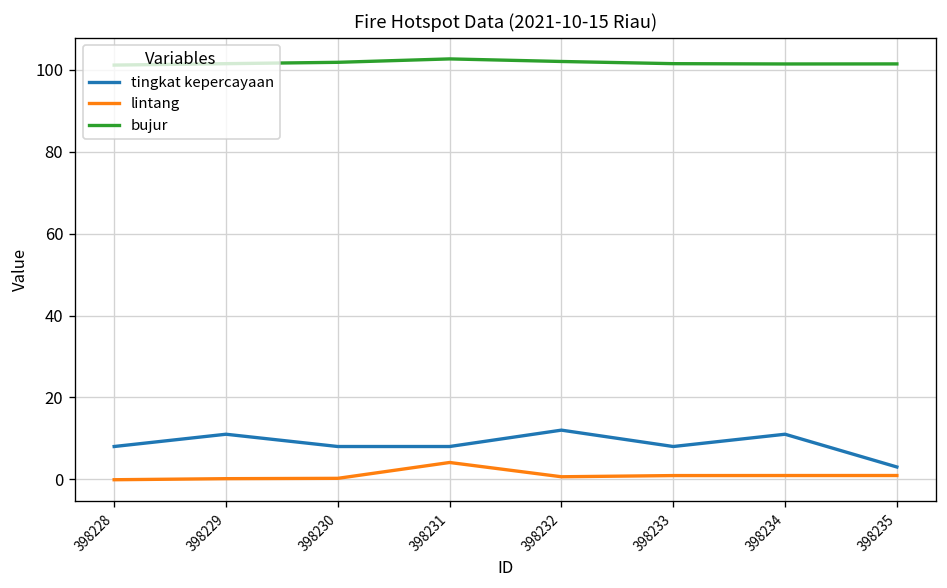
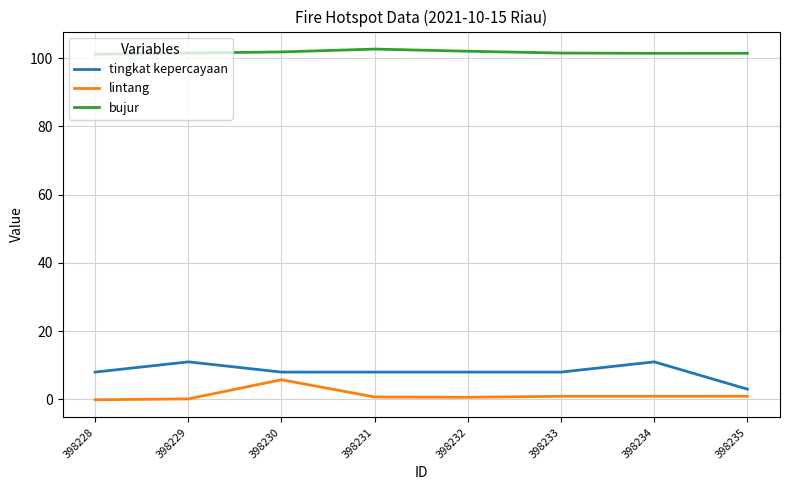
lintang, 398230: 0 -> 6
lintang, 398231: 4 -> 1
tingkat kepercayaan, 398232: 12 -> 8
